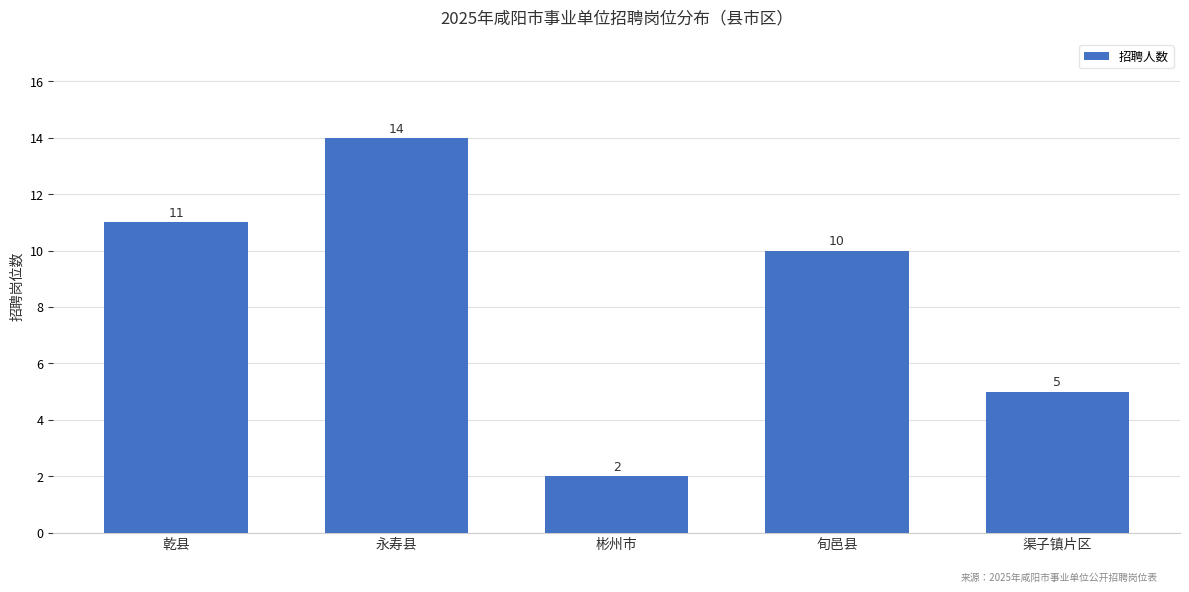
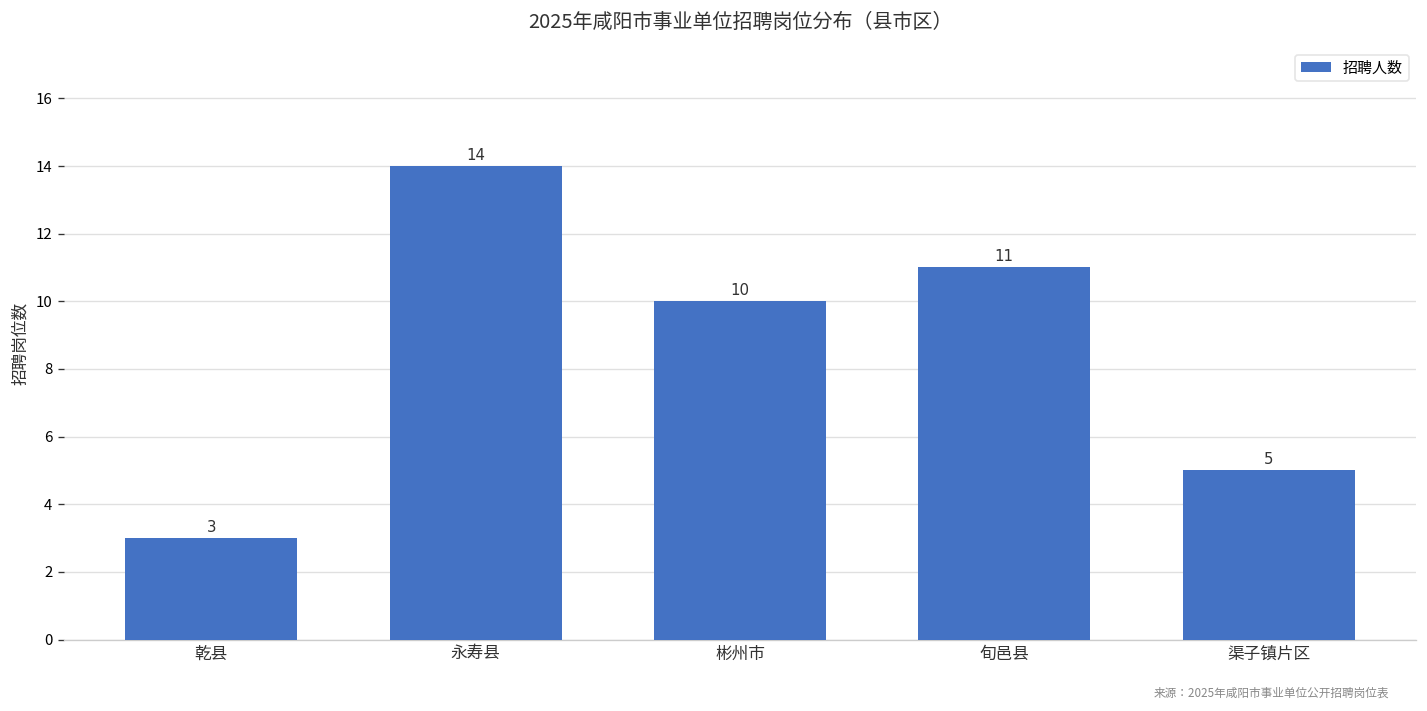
乾县: 11 -> 3
彬州市: 2 -> 10
旬邑县: 10 -> 11
